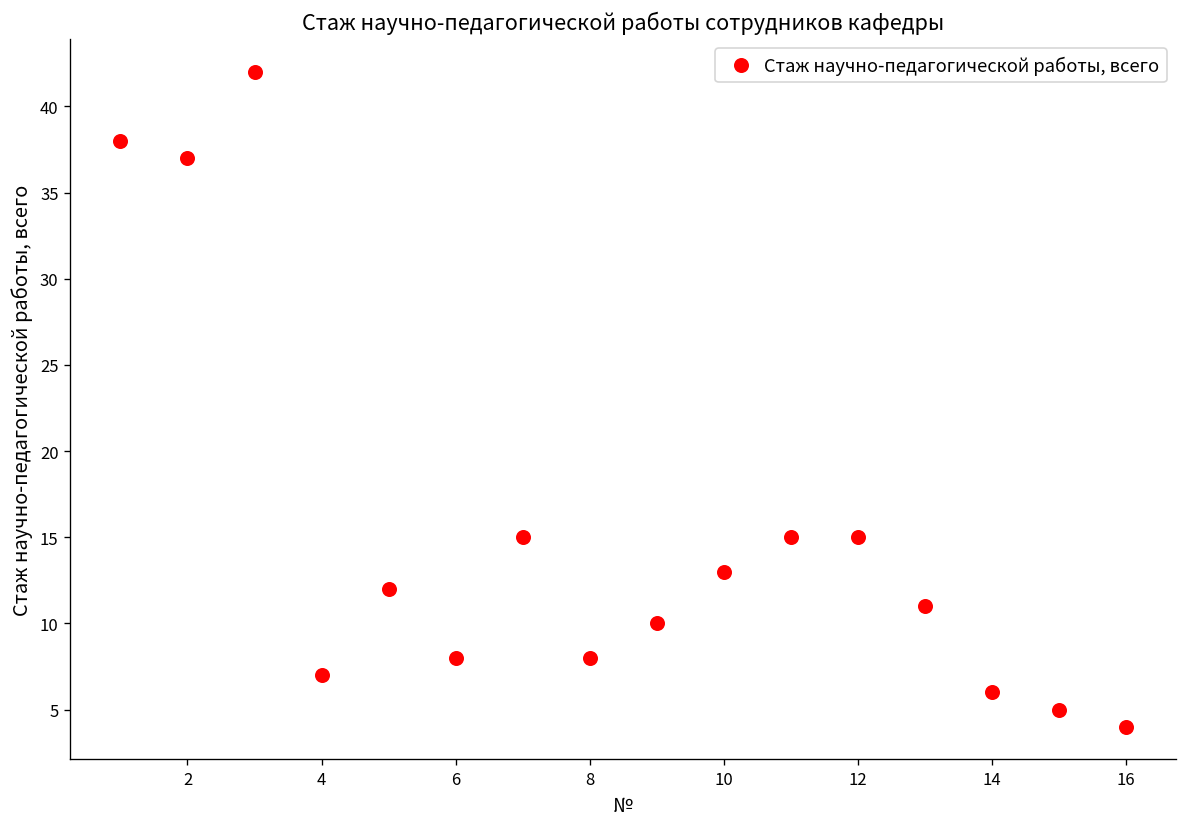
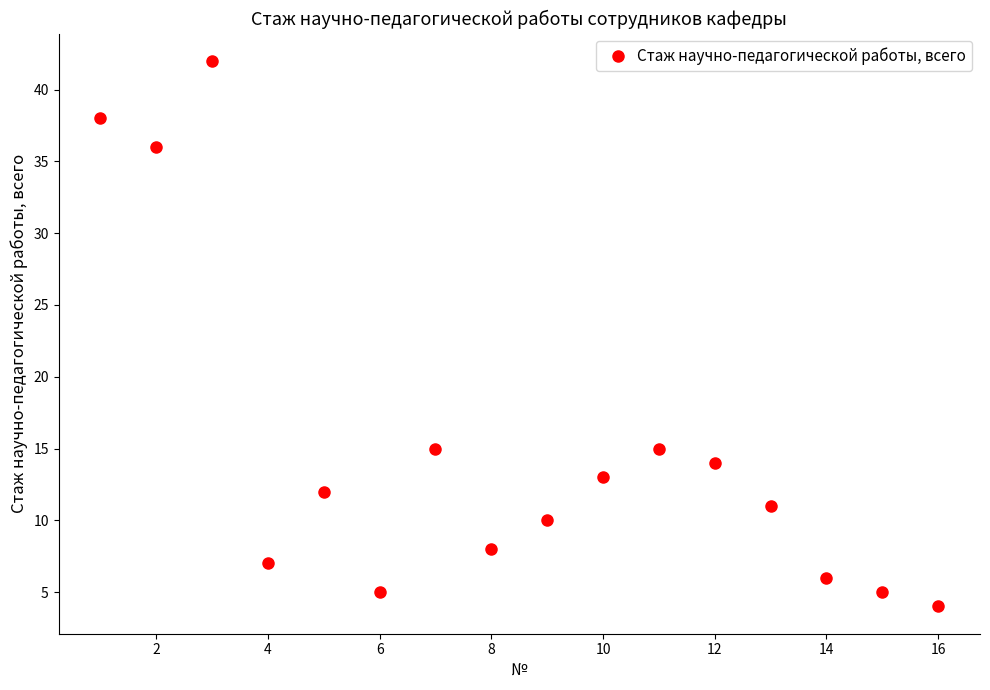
2: 37 -> 36
6: 8 -> 5
12: 15 -> 14
